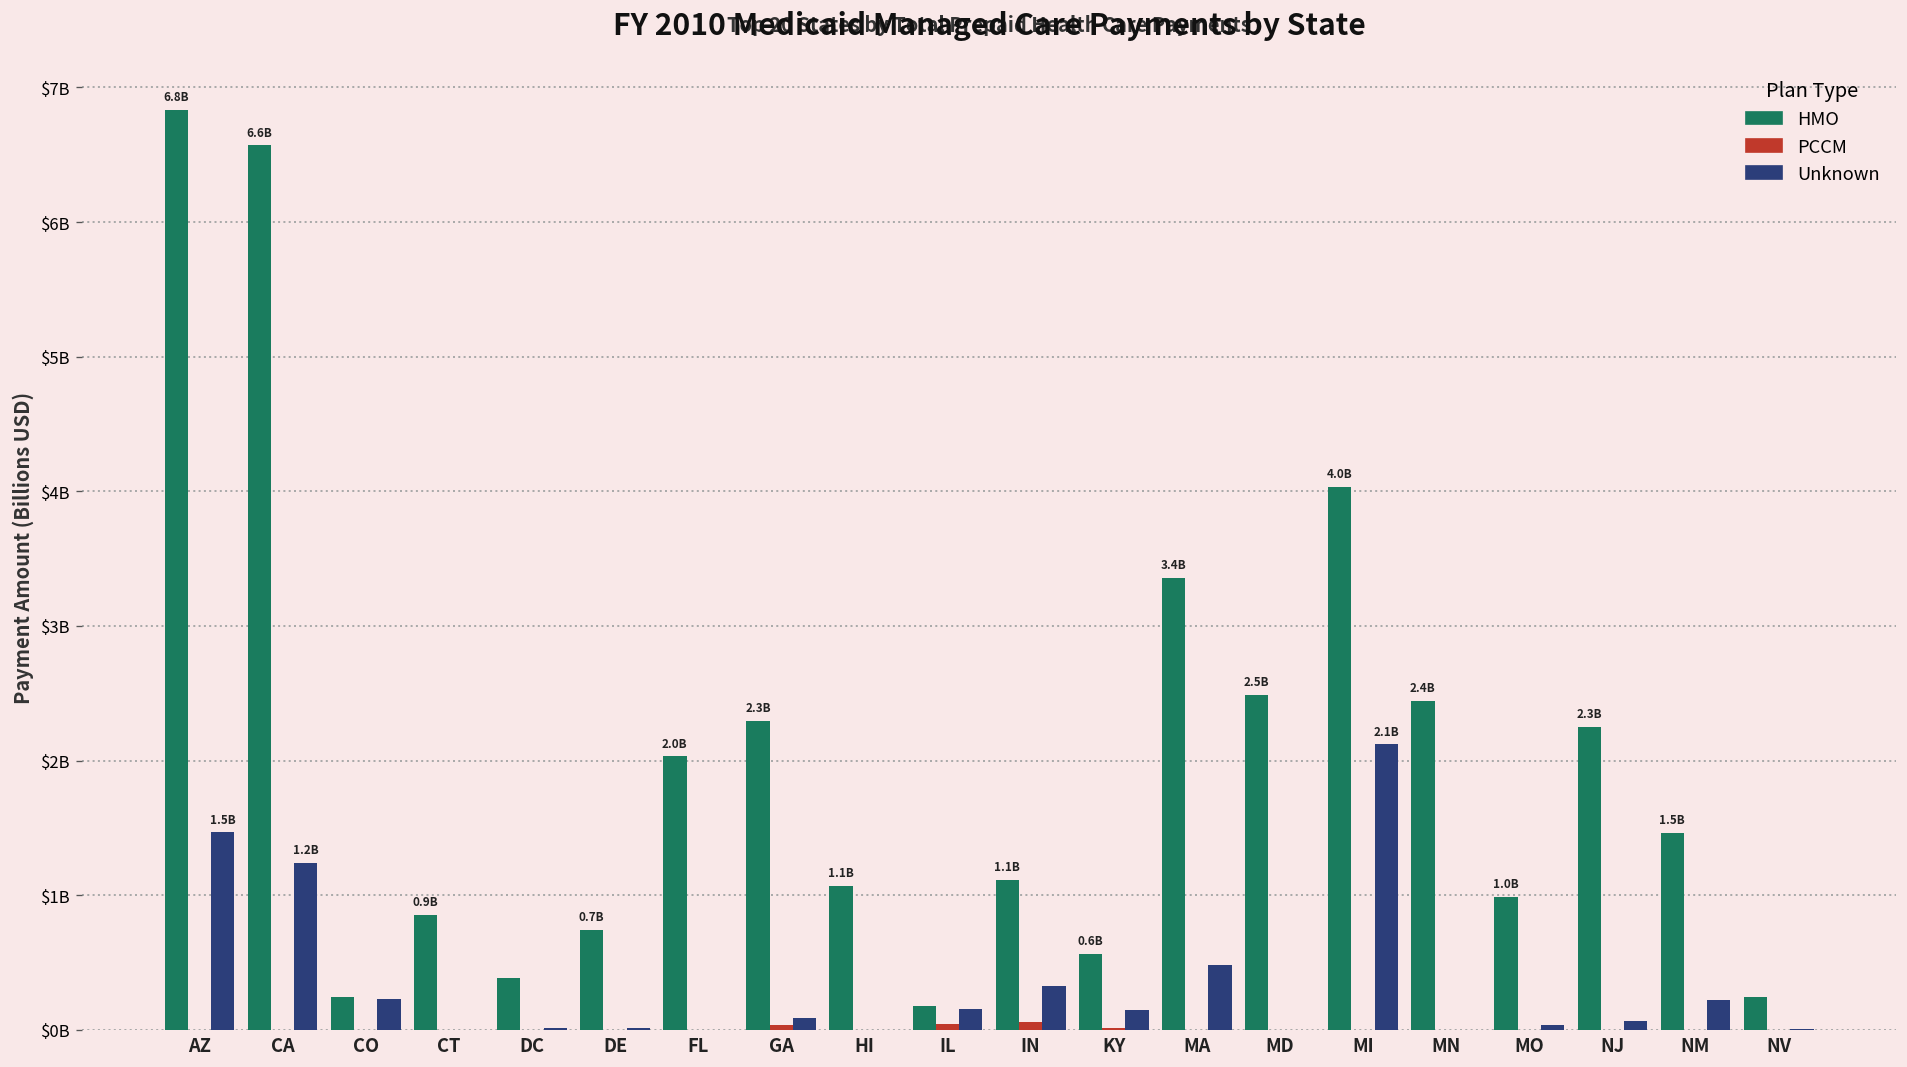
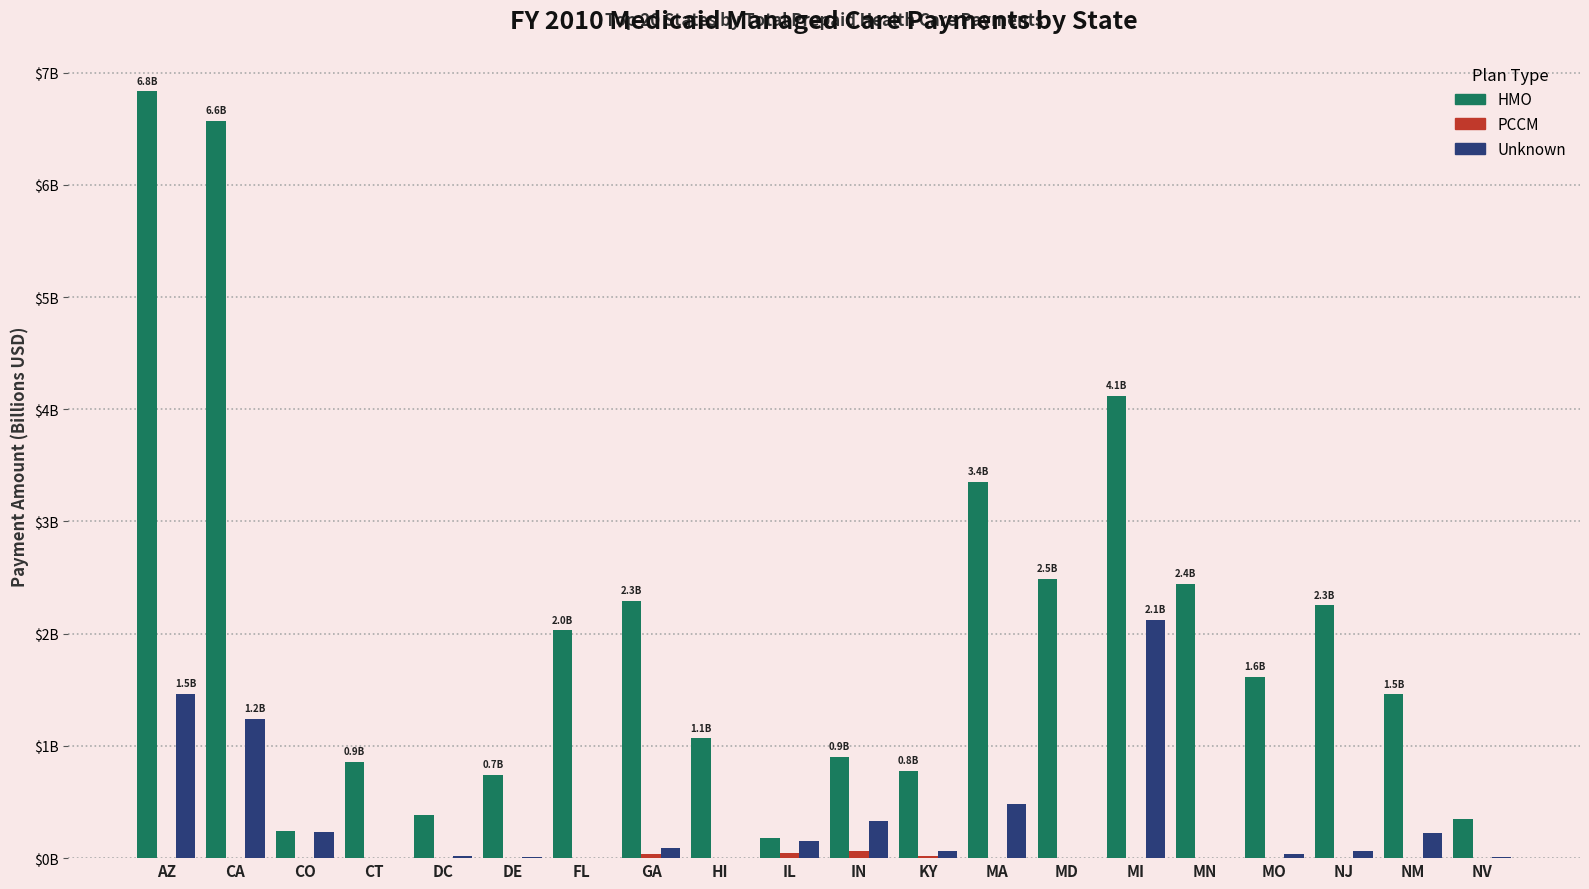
HMO, IN: 1.1B -> 0.9B
HMO, KY: 0.6B -> 0.8B
Unknown, KY: $150000000 -> $60000000
HMO, MI: 4.0B -> 4.1B
HMO, MO: 1.0B -> 1.6B
HMO, NV: $240000000 -> $350000000
